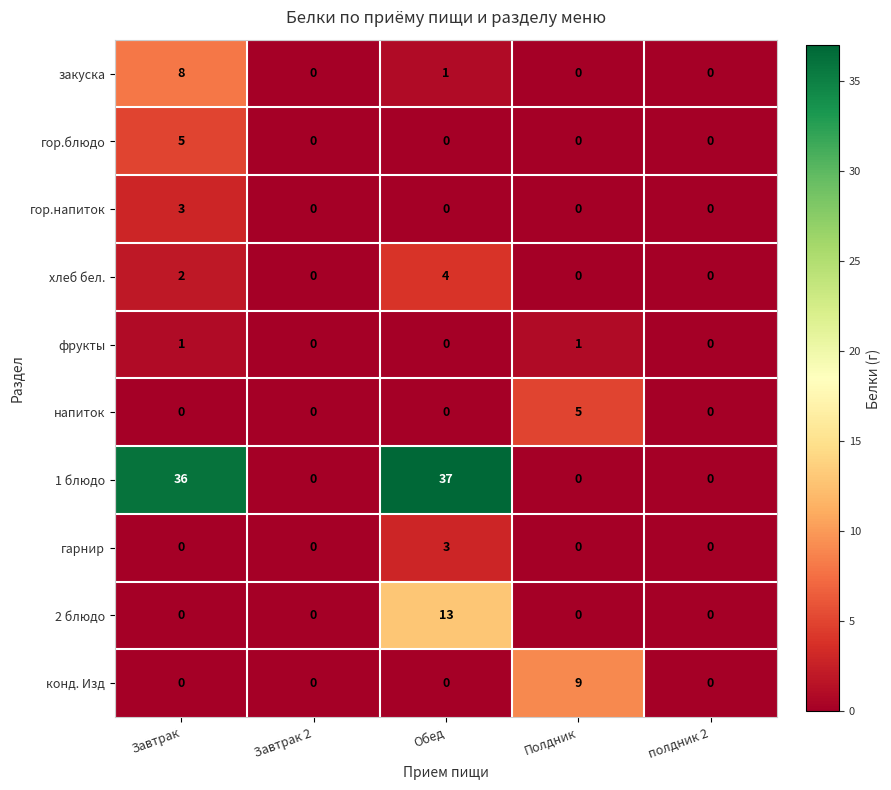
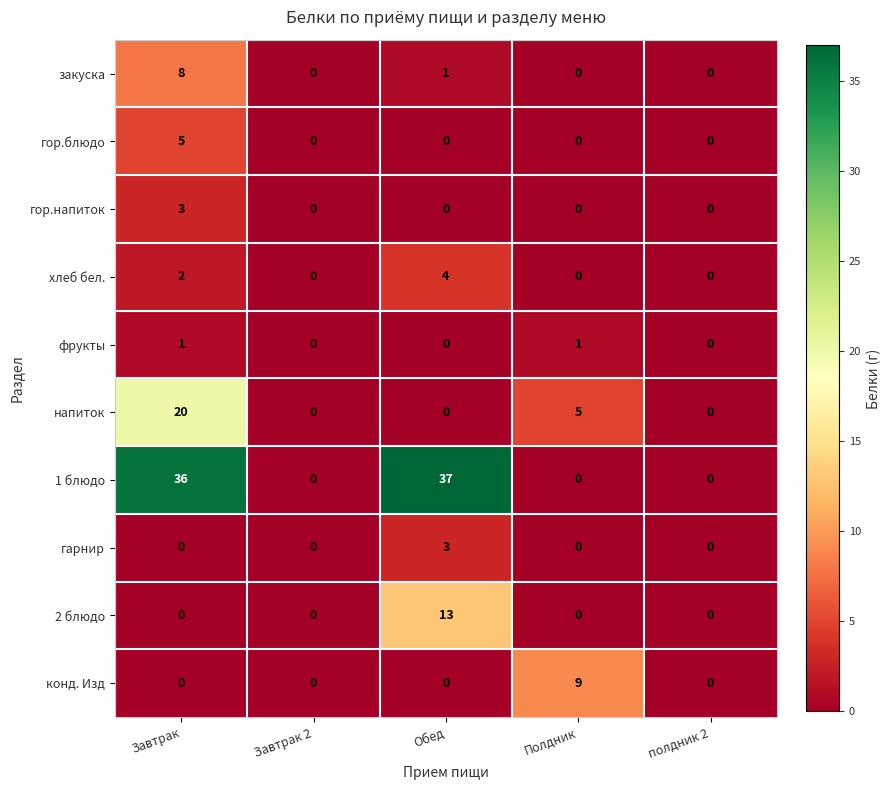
напиток, Завтрак: 0 -> 20
